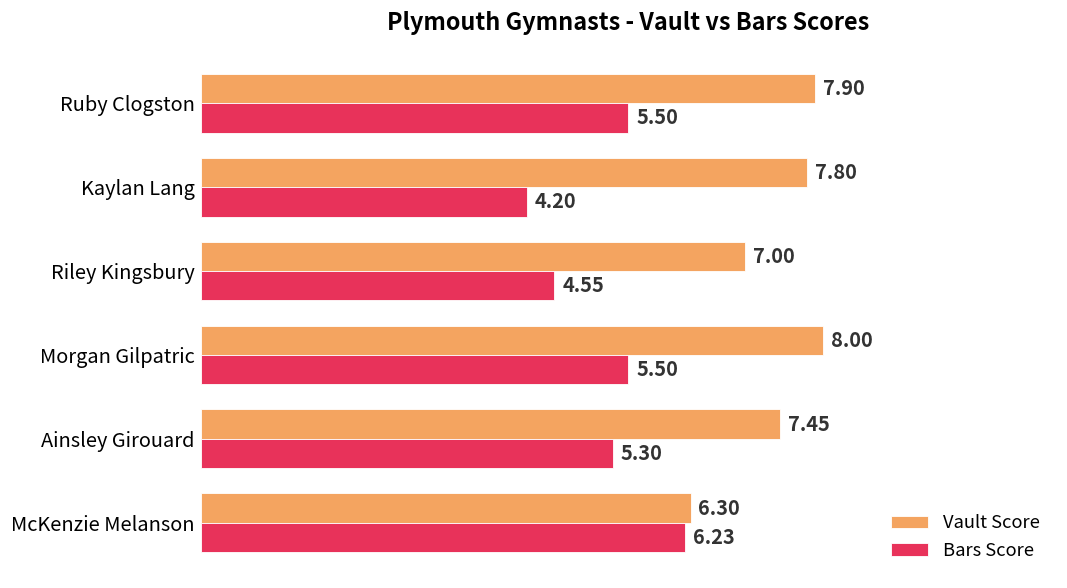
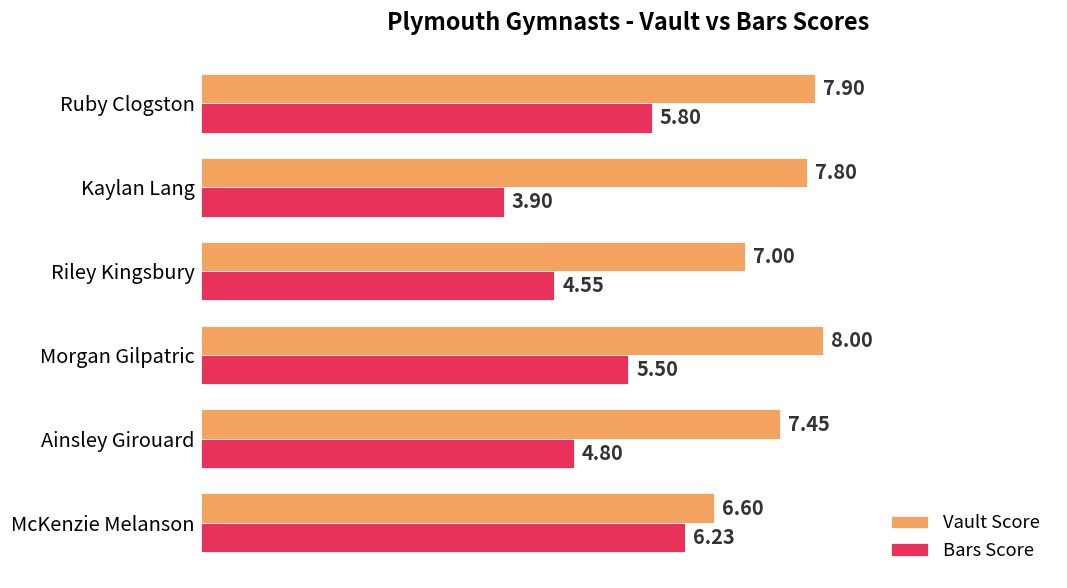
Bars Score, Ruby Clogston: 5.50 -> 5.80
Bars Score, Kaylan Lang: 4.20 -> 3.90
Bars Score, Ainsley Girouard: 5.30 -> 4.80
Vault Score, McKenzie Melanson: 6.30 -> 6.60
